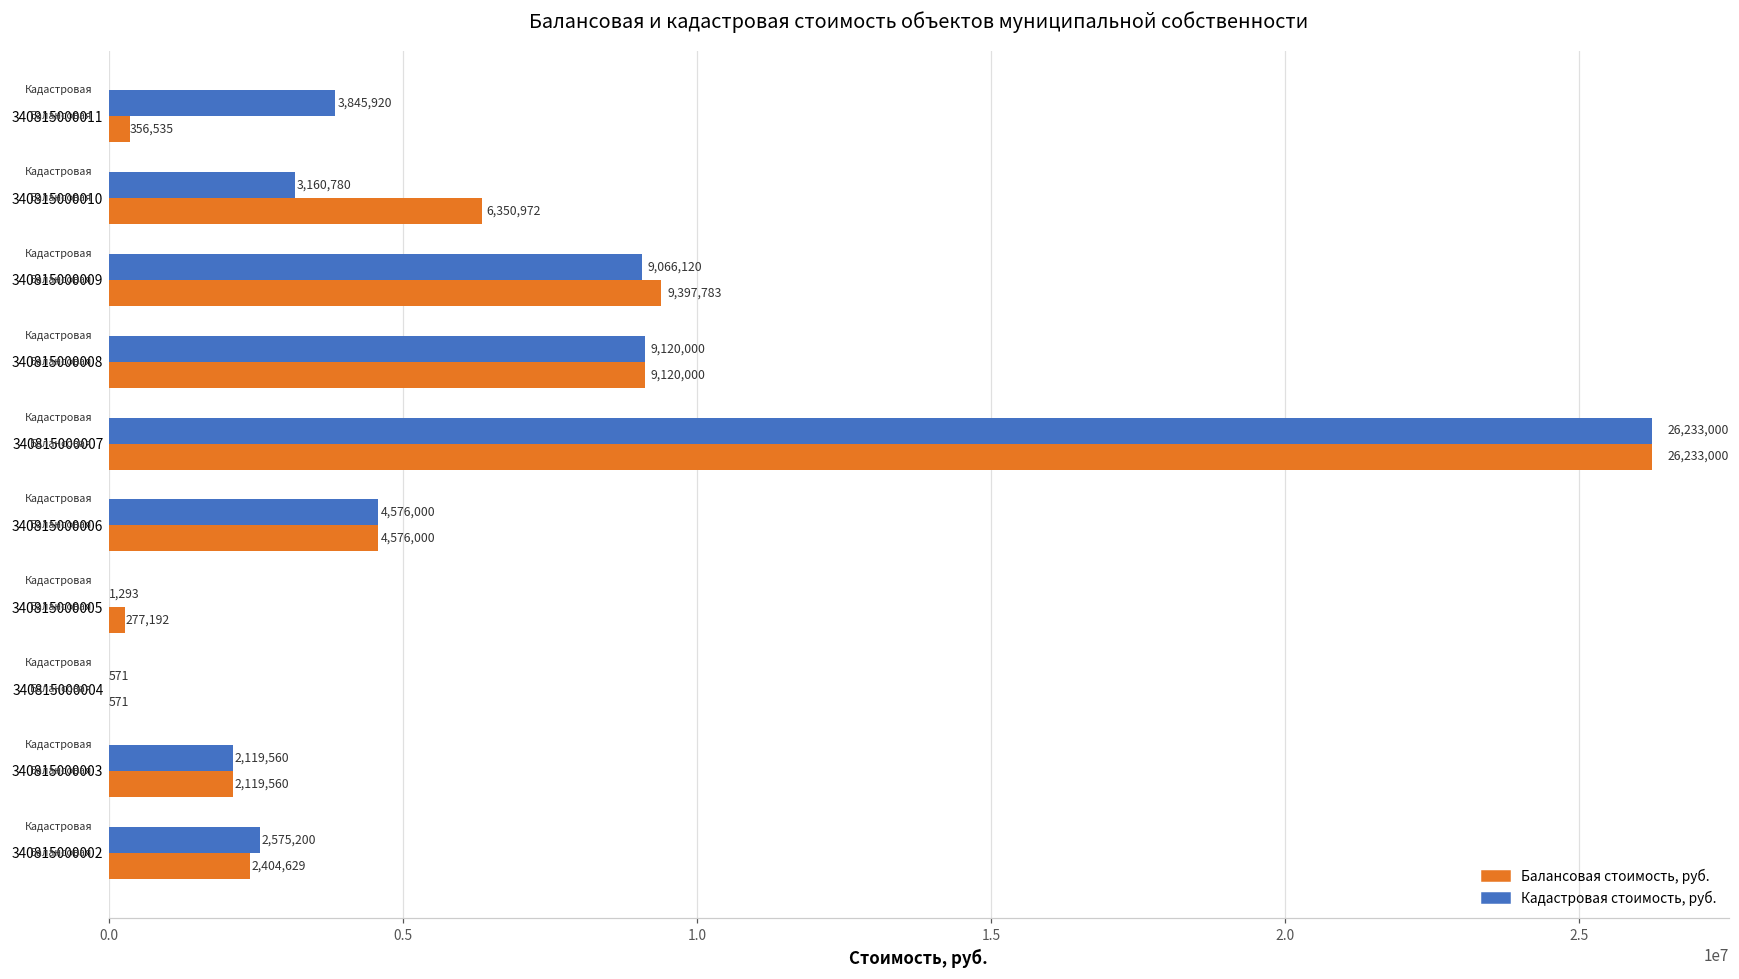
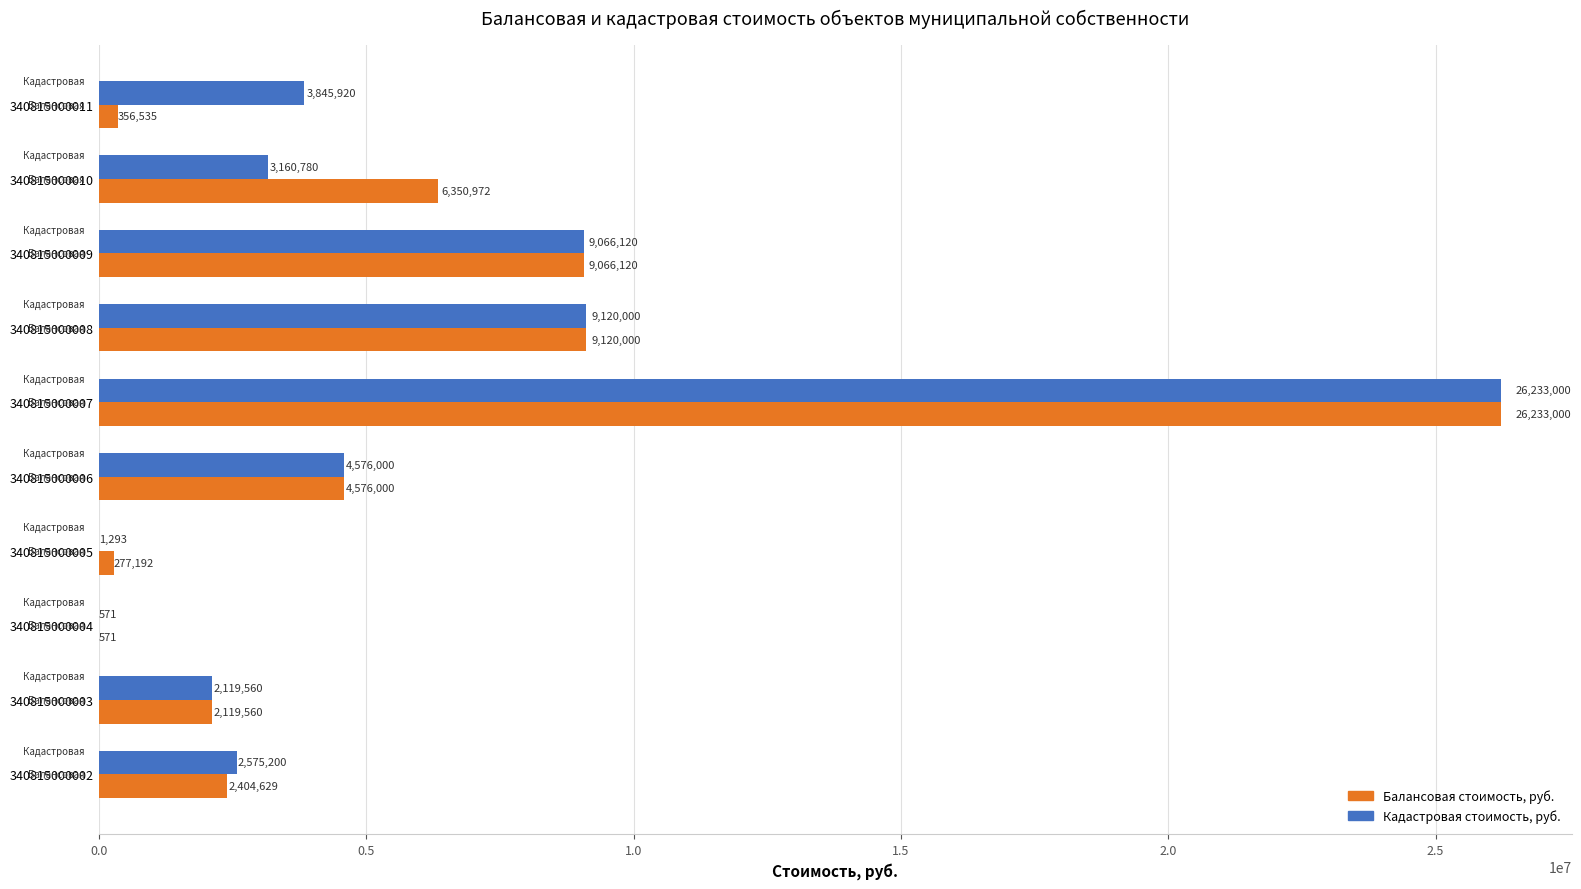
Балансовая стоимость, руб., 340815000009: 9,397,783 -> 9,066,120
